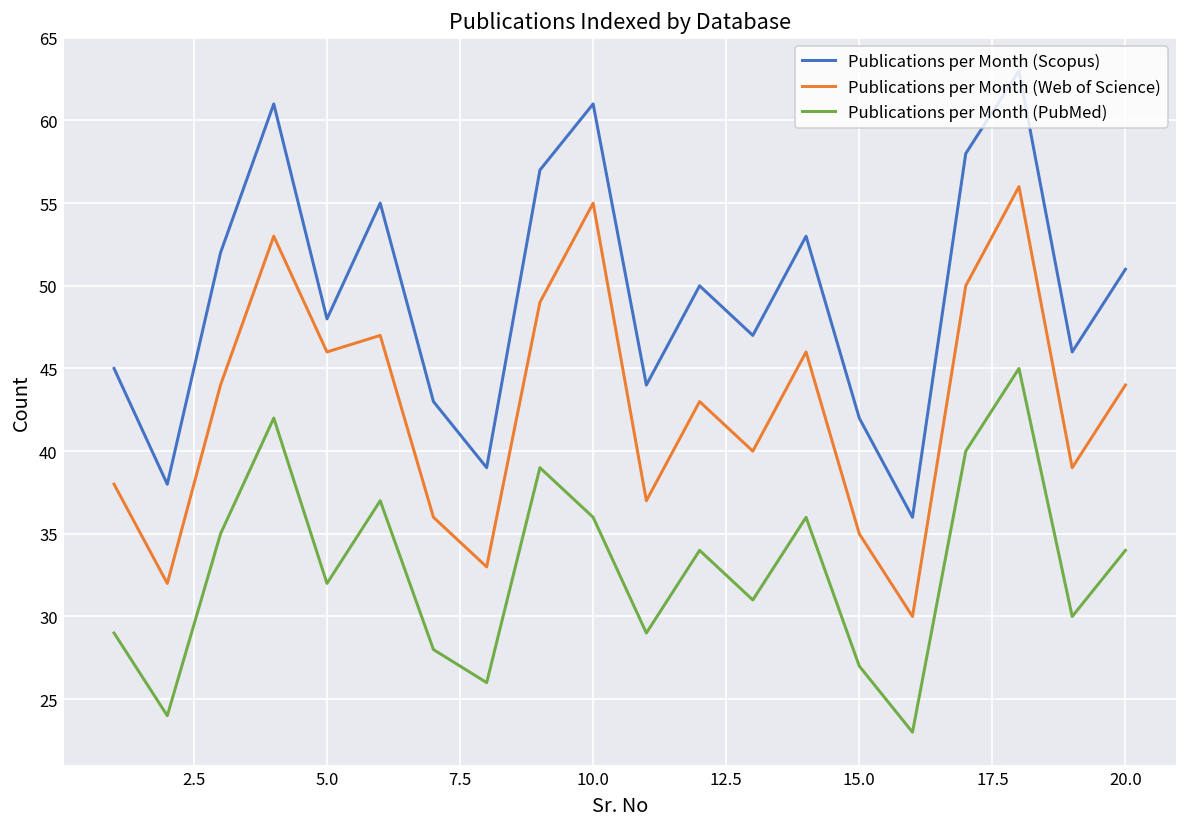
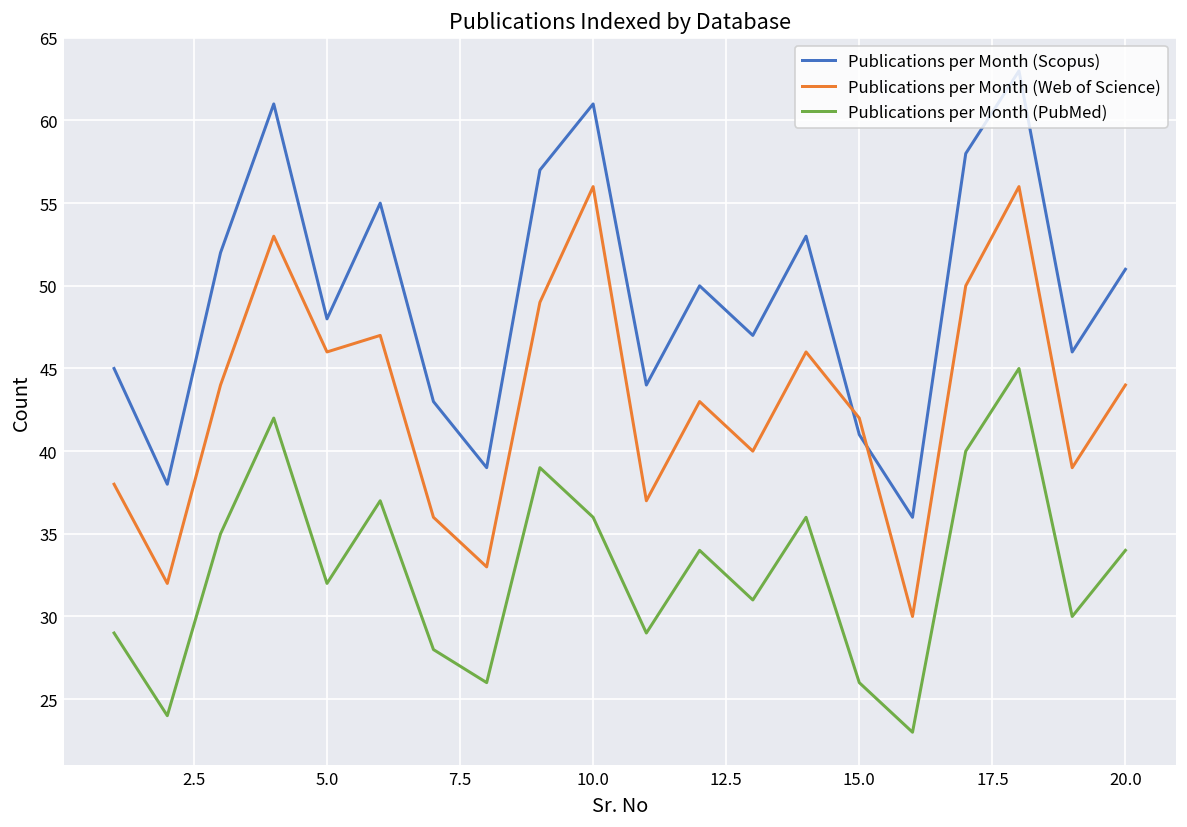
Publications per Month (Web of Science), 10.0: 55 -> 56
Publications per Month (Scopus), 15.0: 42 -> 41
Publications per Month (Web of Science), 15.0: 35 -> 42
Publications per Month (PubMed), 15.0: 27 -> 26
